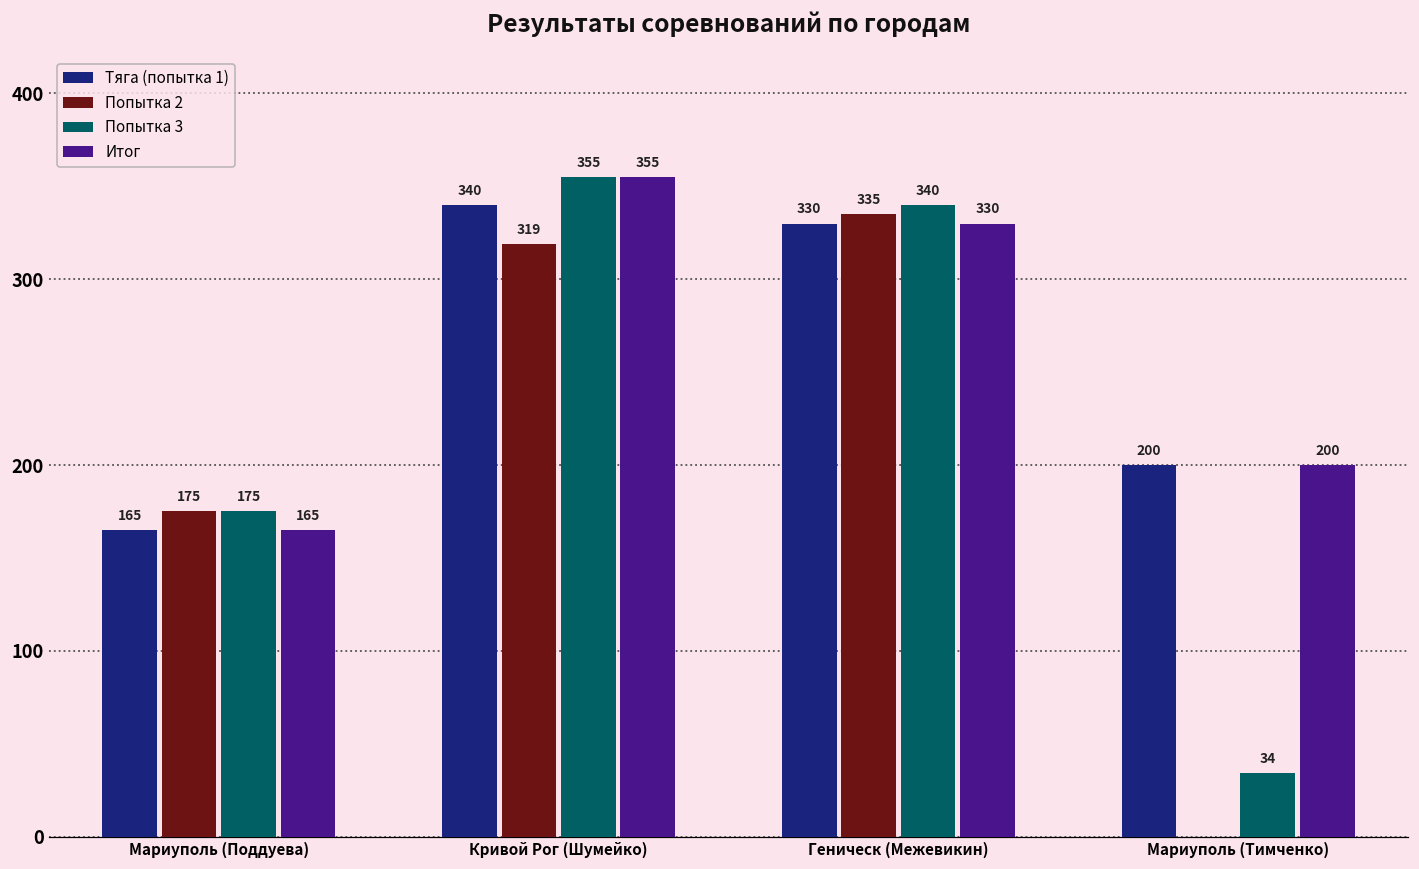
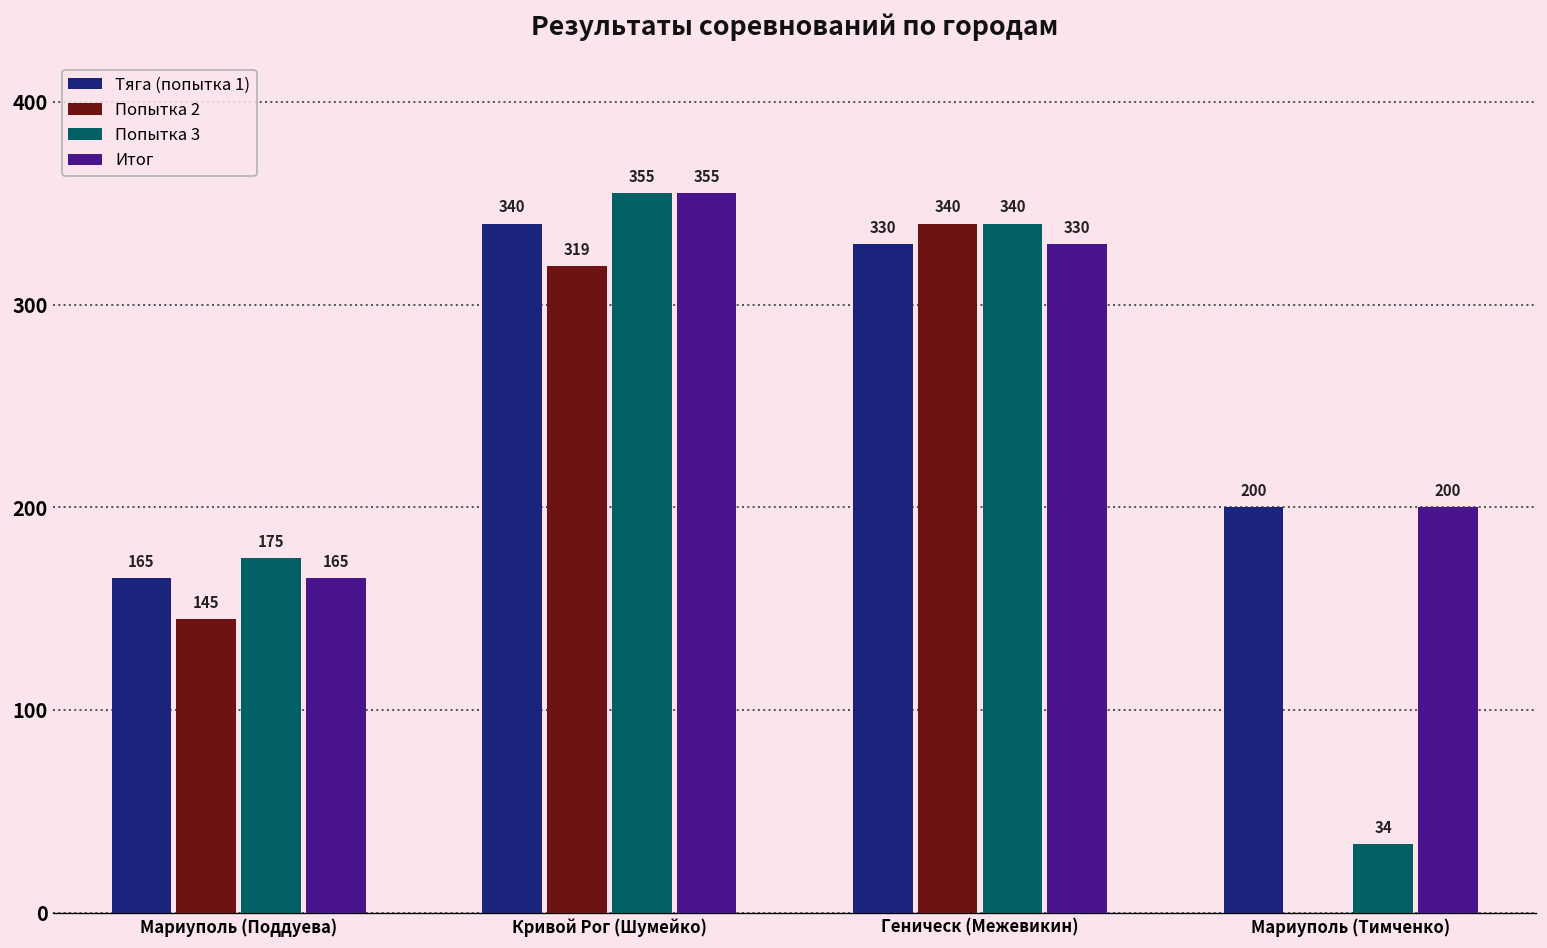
Попытка 2, Мариуполь (Поддуева): 175 -> 145
Попытка 2, Геническ (Межевикин): 335 -> 340
